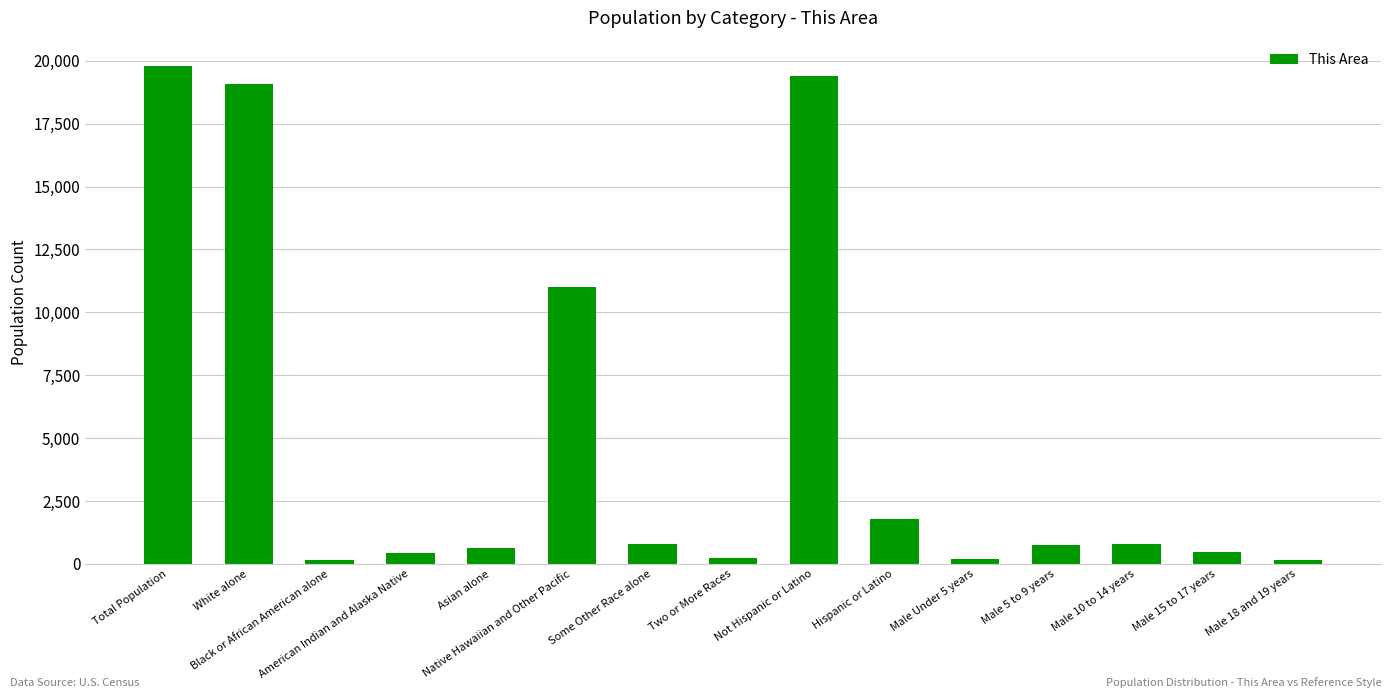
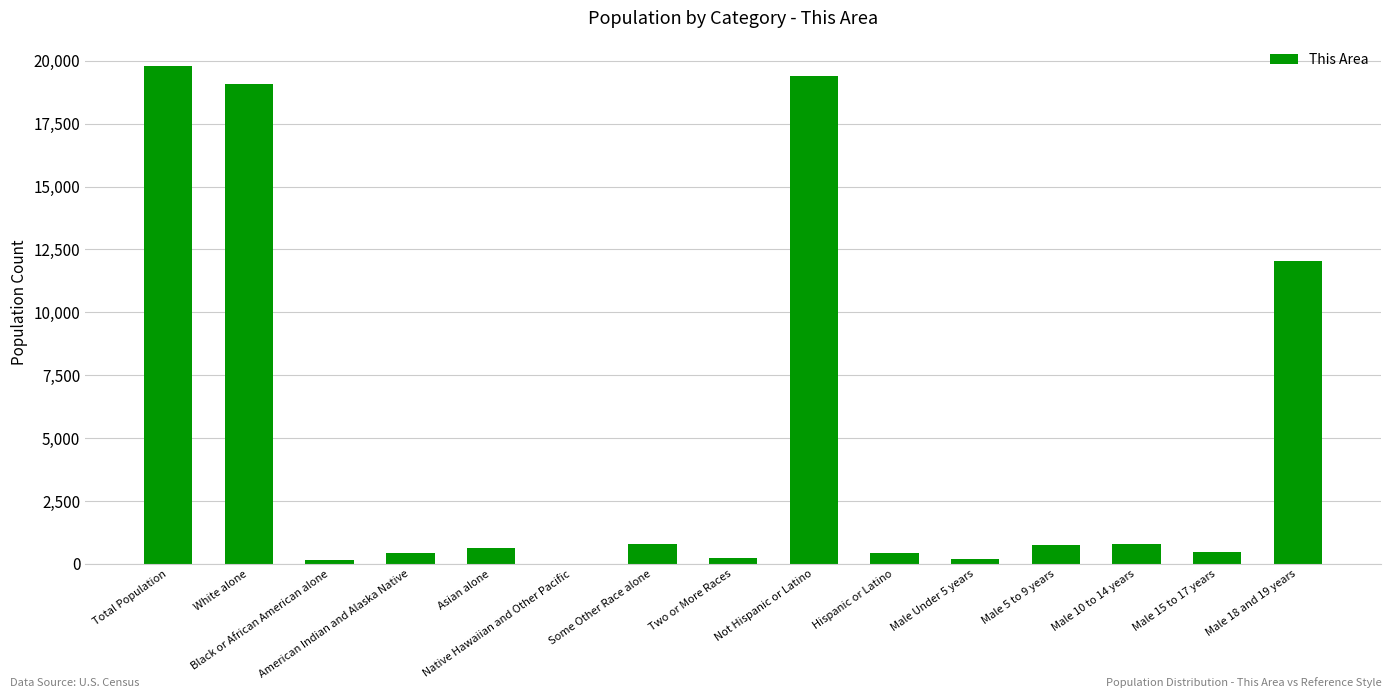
Native Hawaiian and Other Pacific: 11,000 -> 0
Hispanic or Latino: 1,800 -> 400
Male 18 and 19 years: 200 -> 12,000
